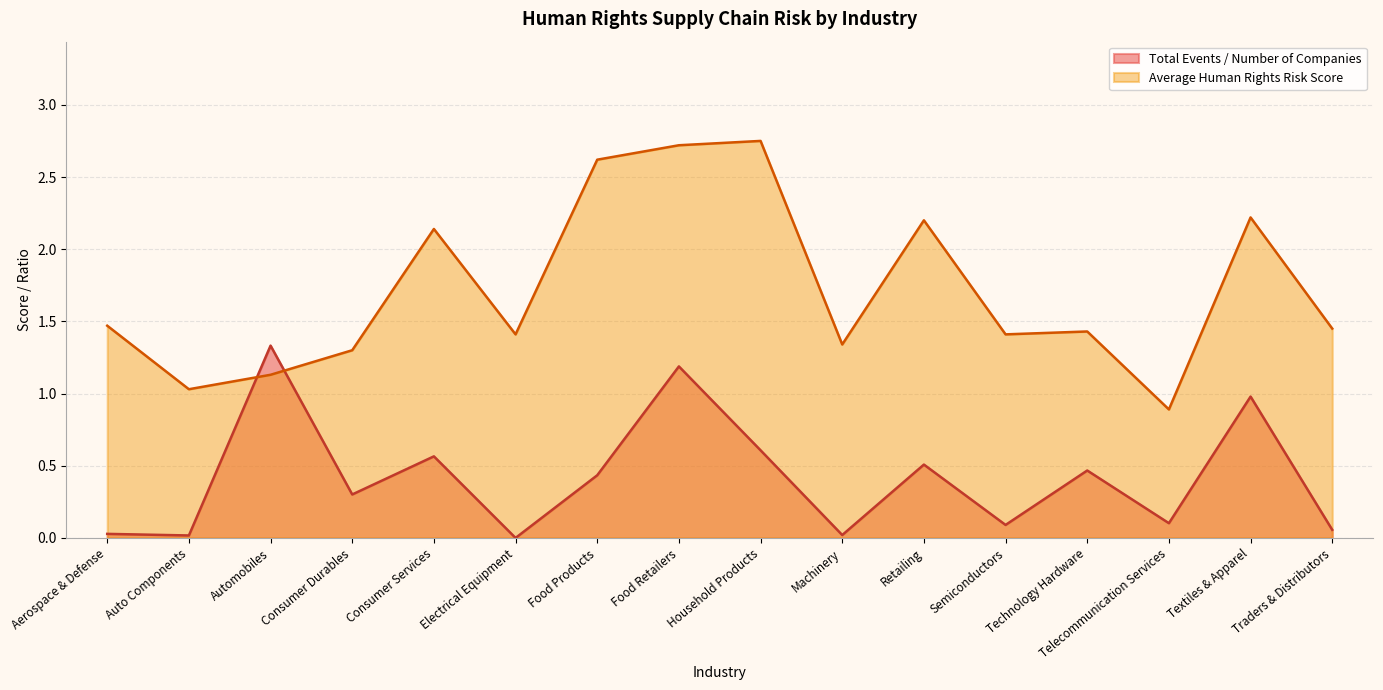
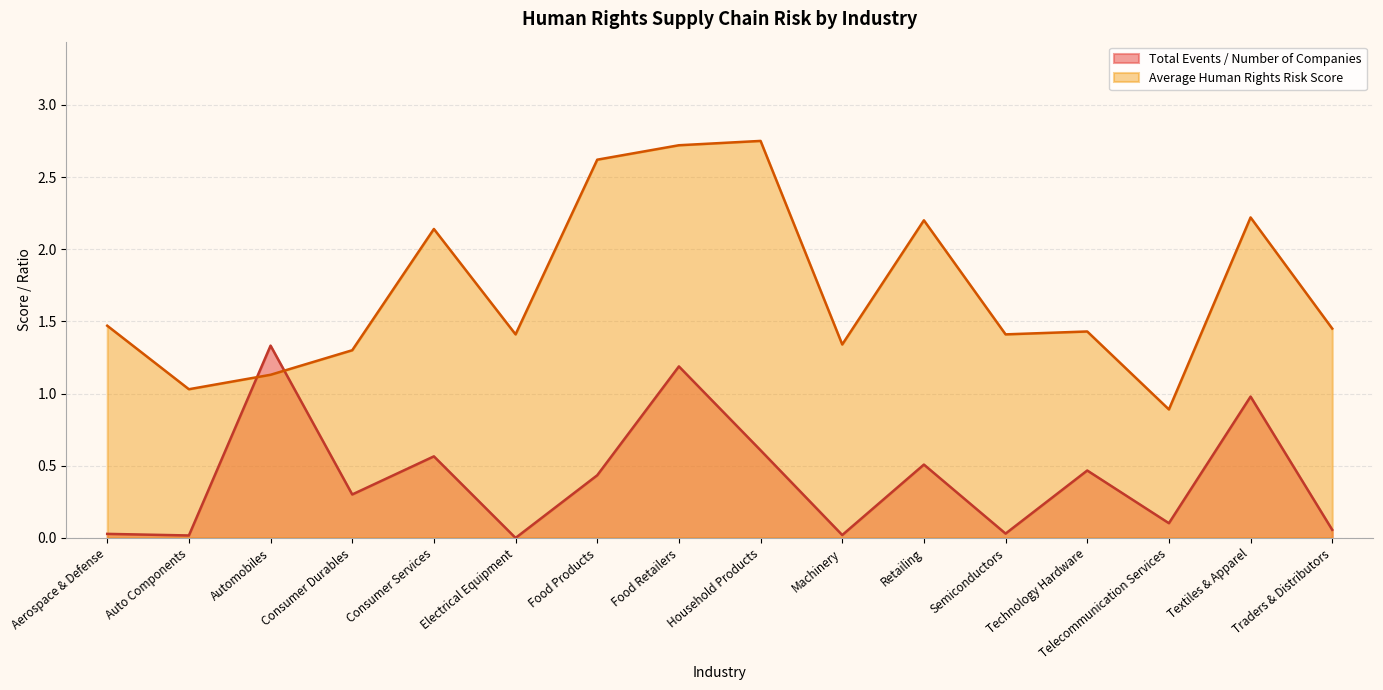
Total Events / Number of Companies, Semiconductors: 0.09 -> 0.03
